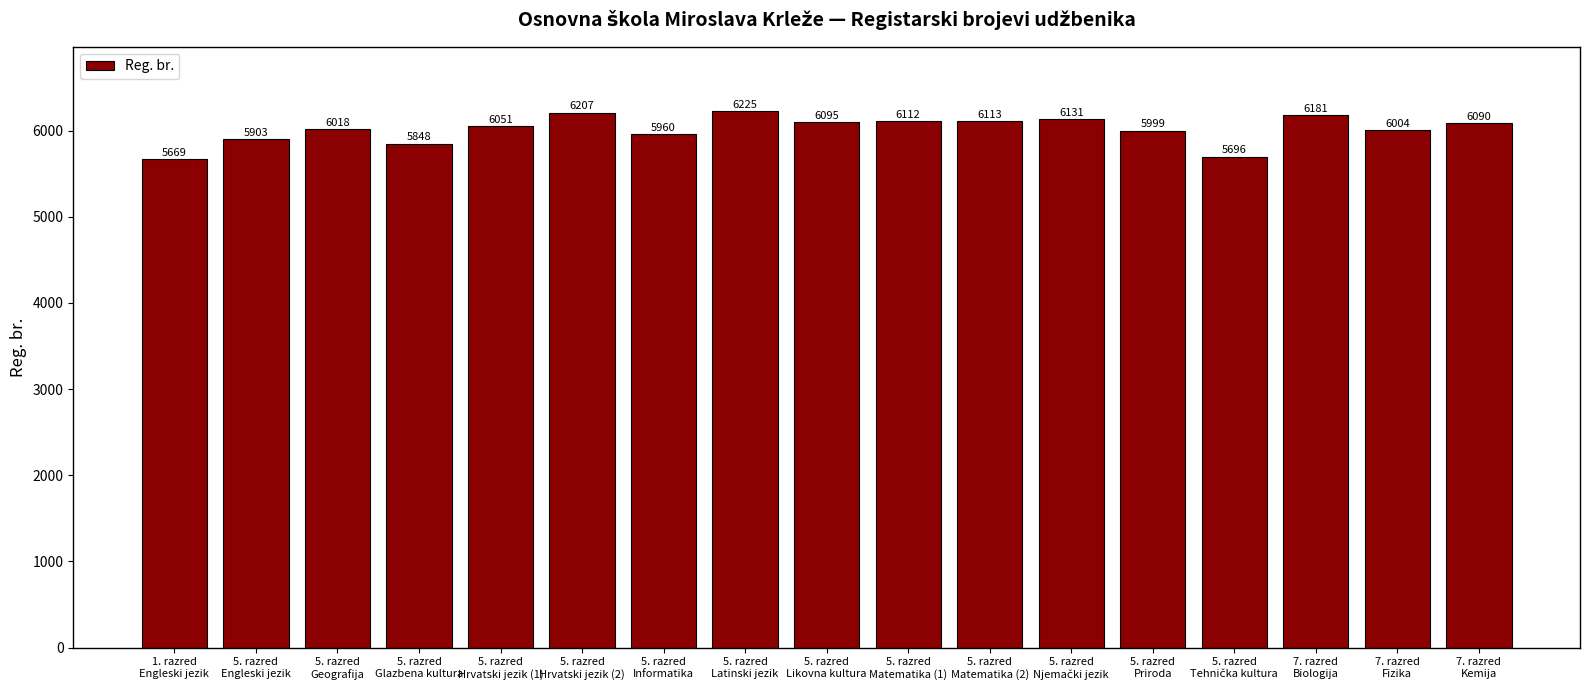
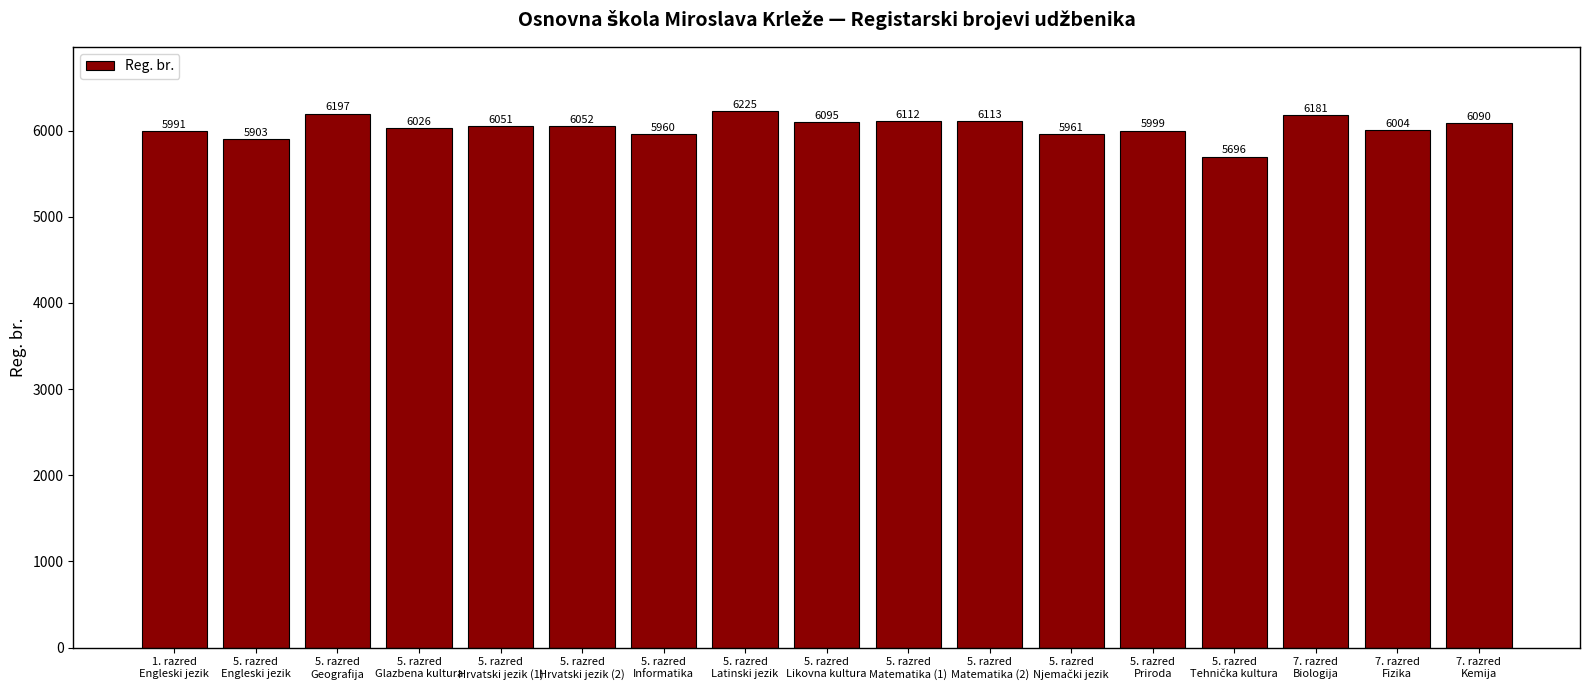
1. razred Engleski jezik: 5669 -> 5991
5. razred Geografija: 6018 -> 6197
5. razred Glazbena kultura: 5848 -> 6026
5. razred Hrvatski jezik (2): 6207 -> 6052
5. razred Njemački jezik: 6131 -> 5961
